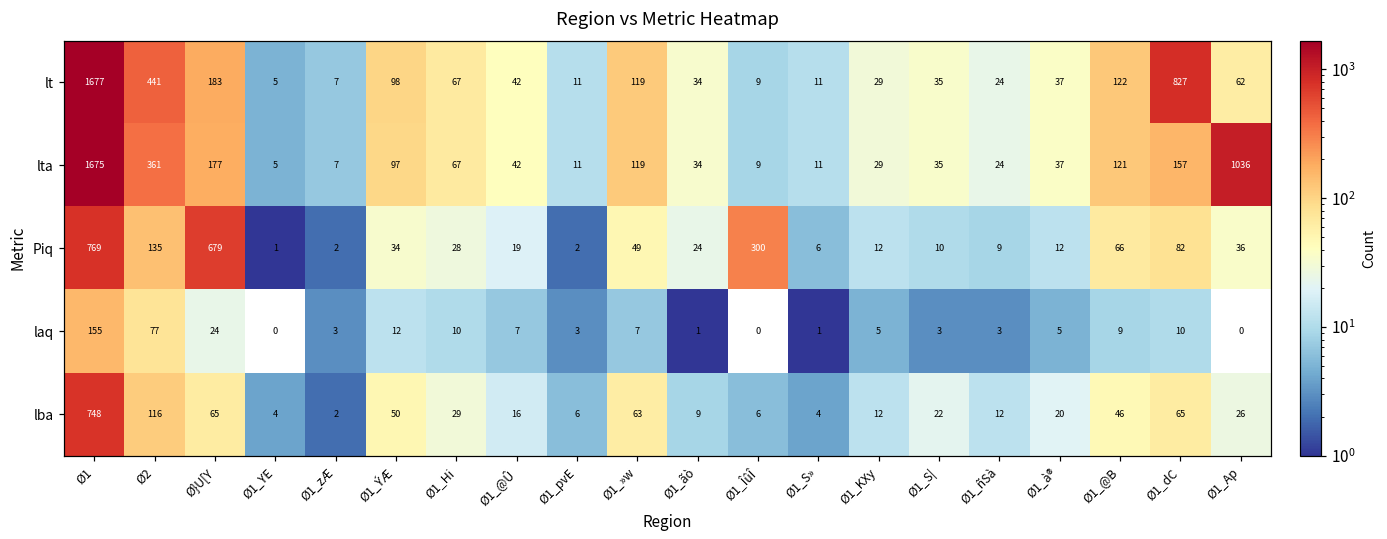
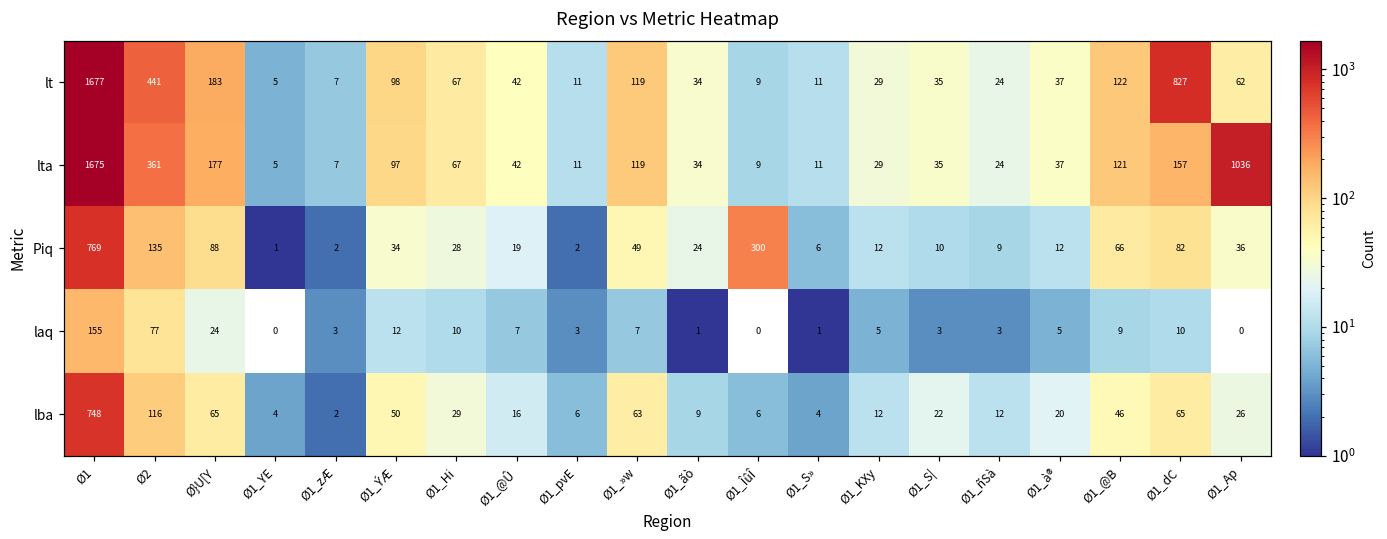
Piq, Ø}U[Y: 679 -> 88
